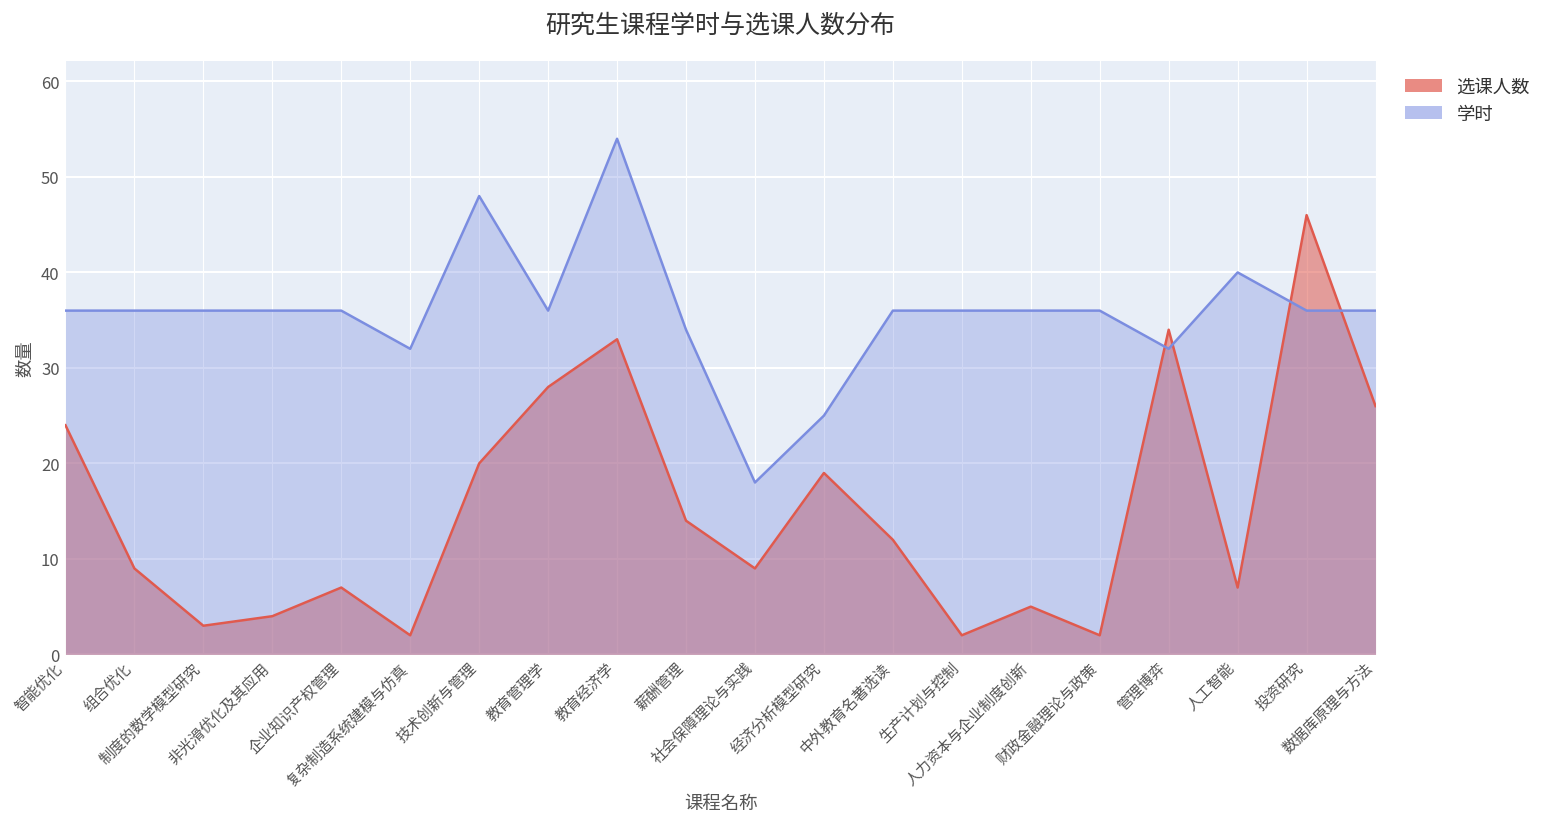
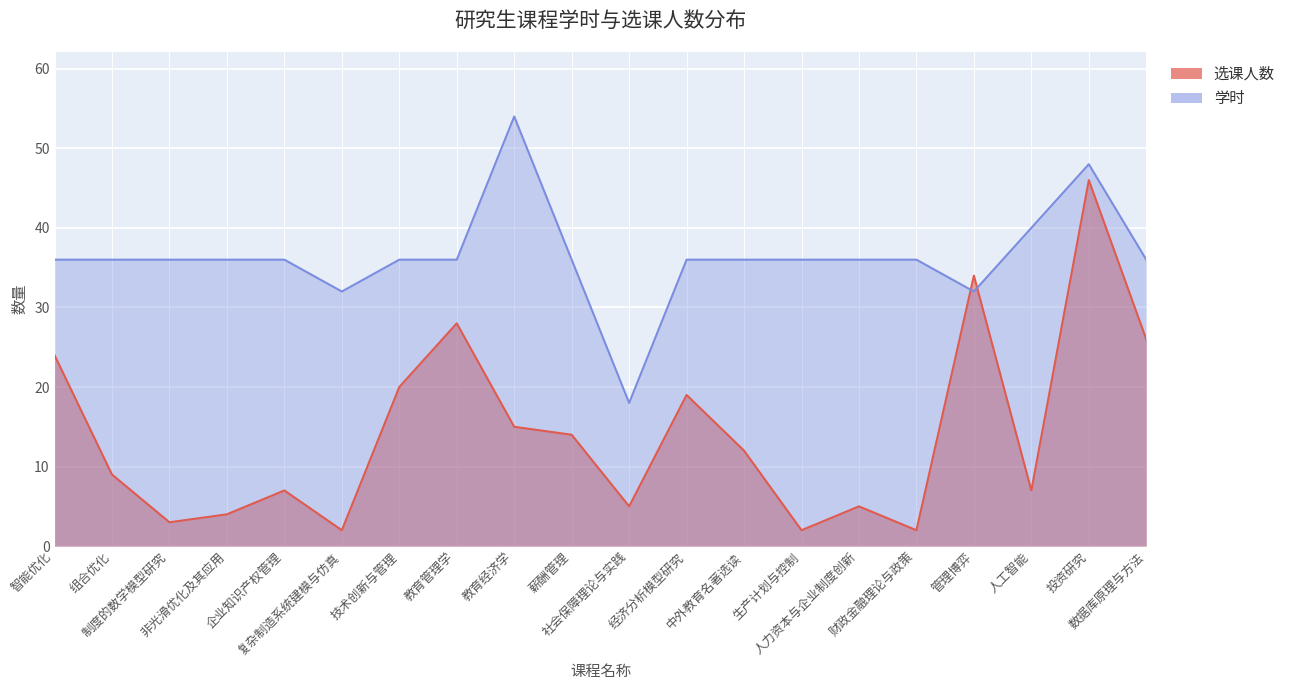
学时, 技术创新与管理: 48 -> 36
选课人数, 教育经济学: 33 -> 15
学时, 薪酬管理: 34 -> 36
选课人数, 社会保障理论与实践: 9 -> 5
学时, 经济分析模型研究: 25 -> 36
学时, 投资研究: 36 -> 48
